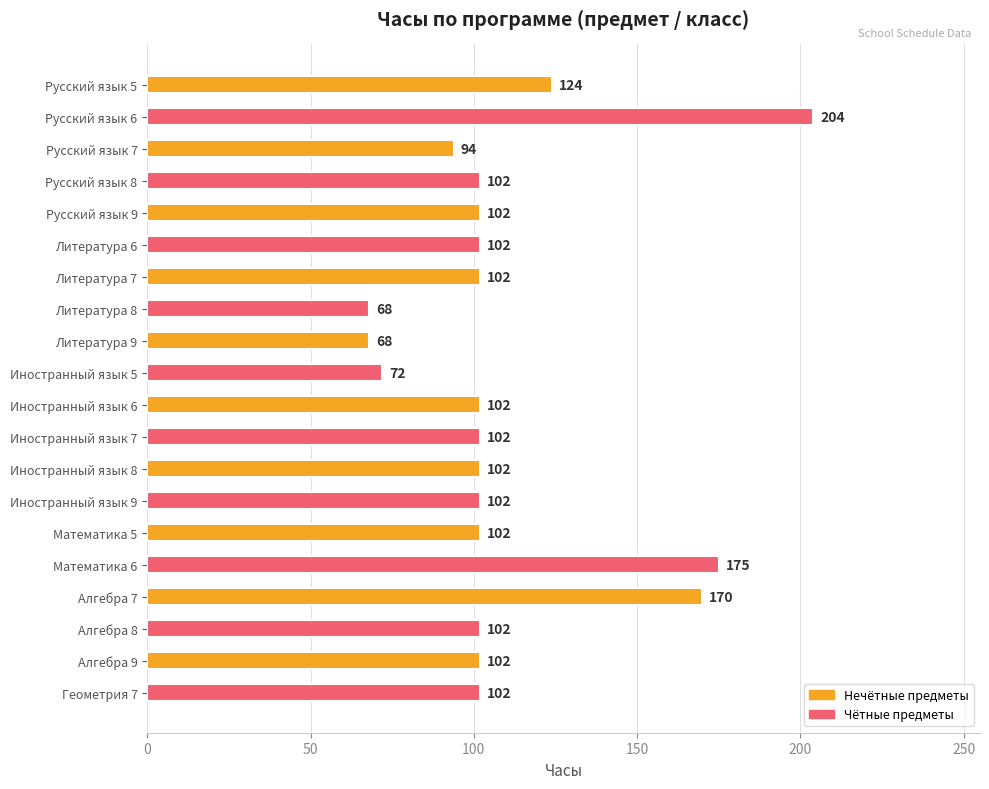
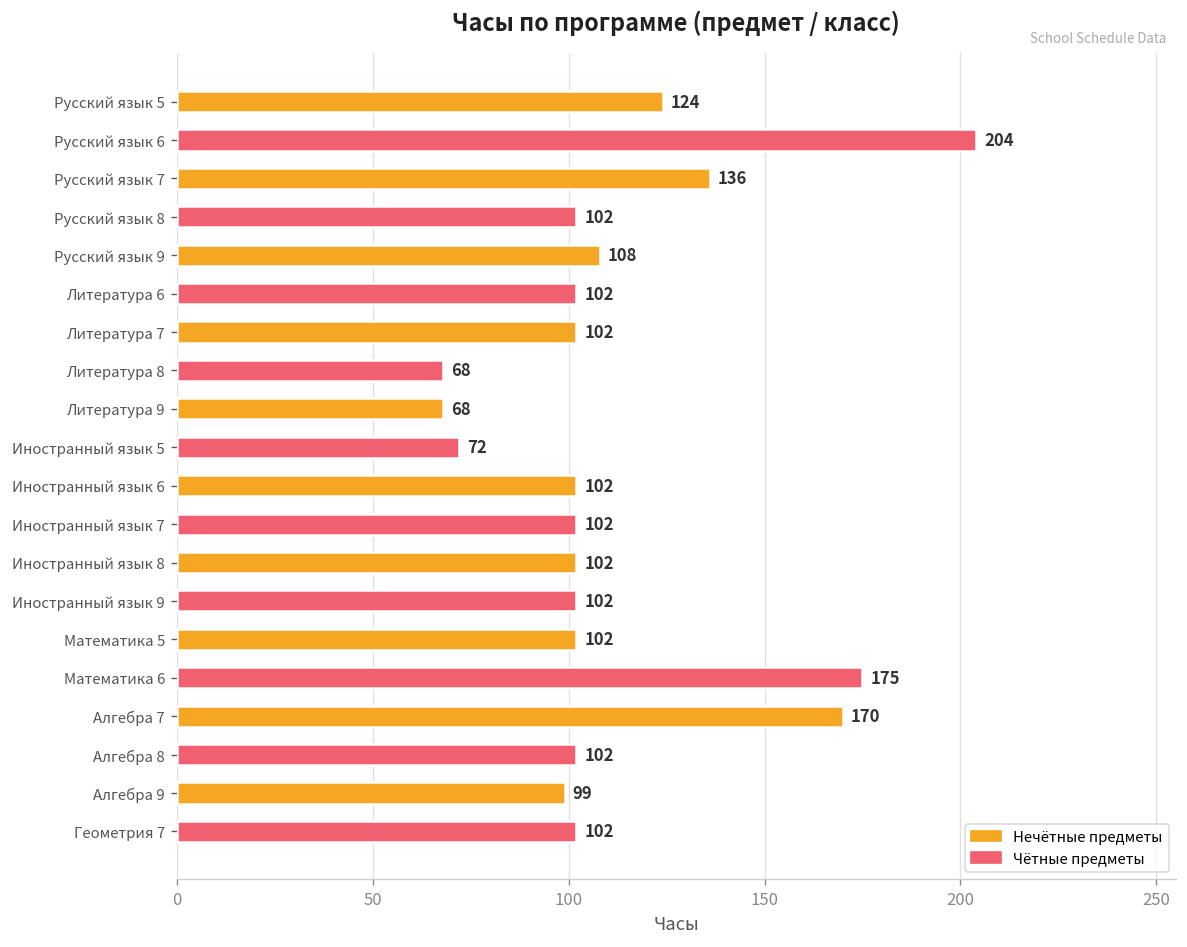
Русский язык 7: 94 -> 136
Русский язык 9: 102 -> 108
Алгебра 9: 102 -> 99
